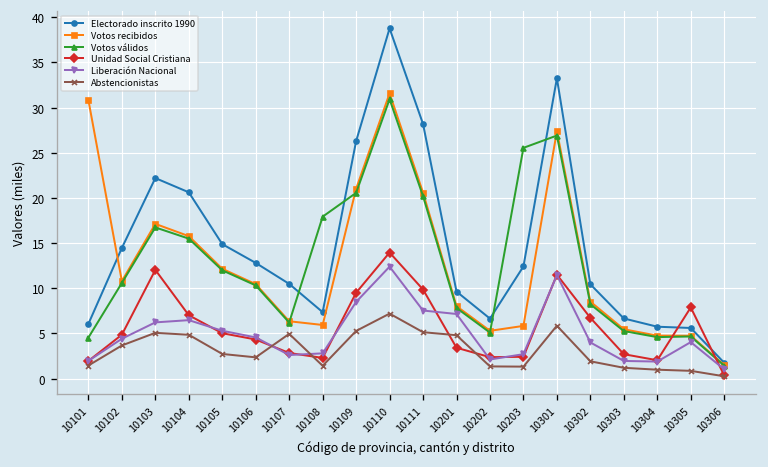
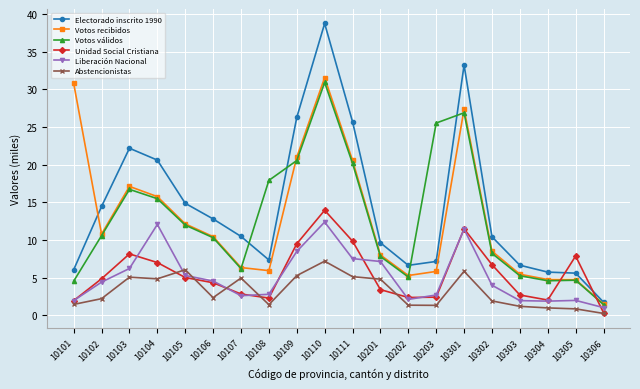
Abstencionistas, 10102: 4 -> 2
Unidad Social Cristiana, 10103: 12 -> 8
Liberación Nacional, 10104: 6 -> 12
Abstencionistas, 10105: 3 -> 6
Electorado inscrito 1990, 10111: 28 -> 26
Electorado inscrito 1990, 10203: 12 -> 7
Liberación Nacional, 10305: 4 -> 2
